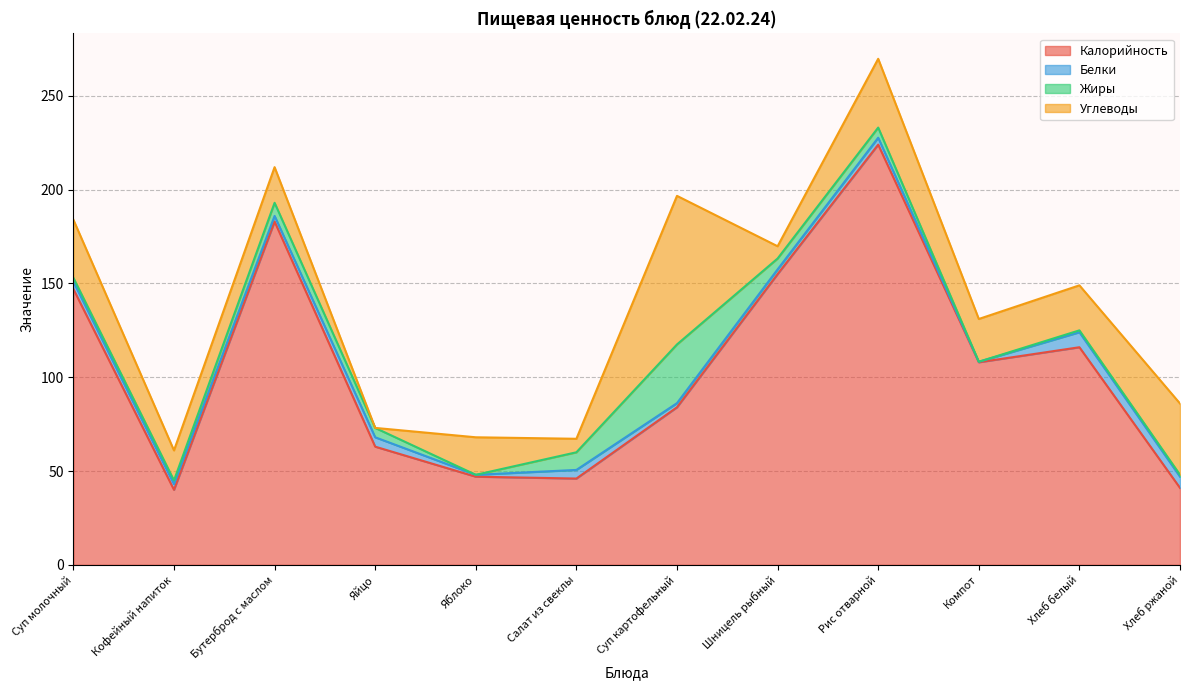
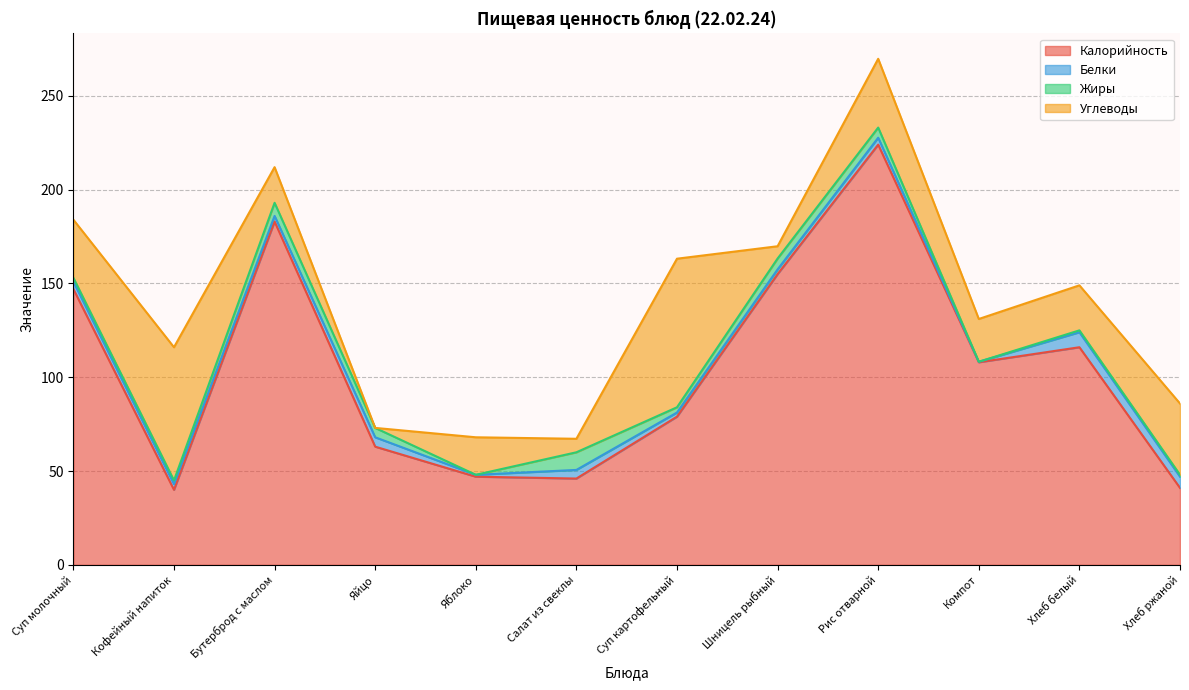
Углеводы, Кофейный напиток: 16 -> 71
Калорийность, Суп картофельный: 84 -> 79
Жиры, Суп картофельный: 31 -> 3
